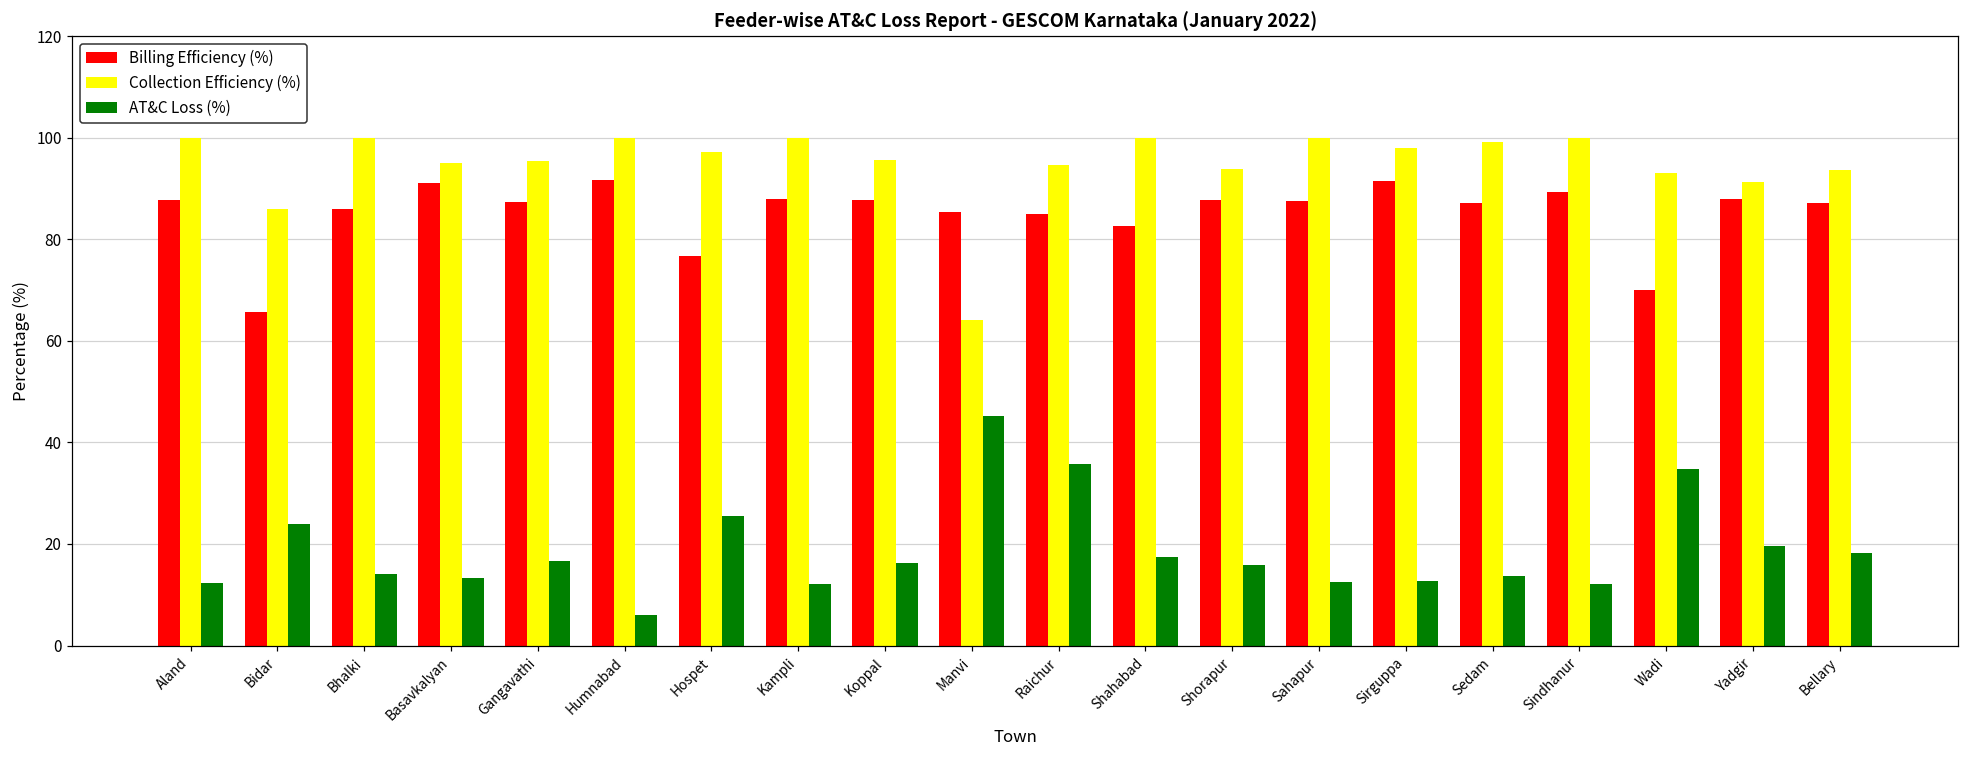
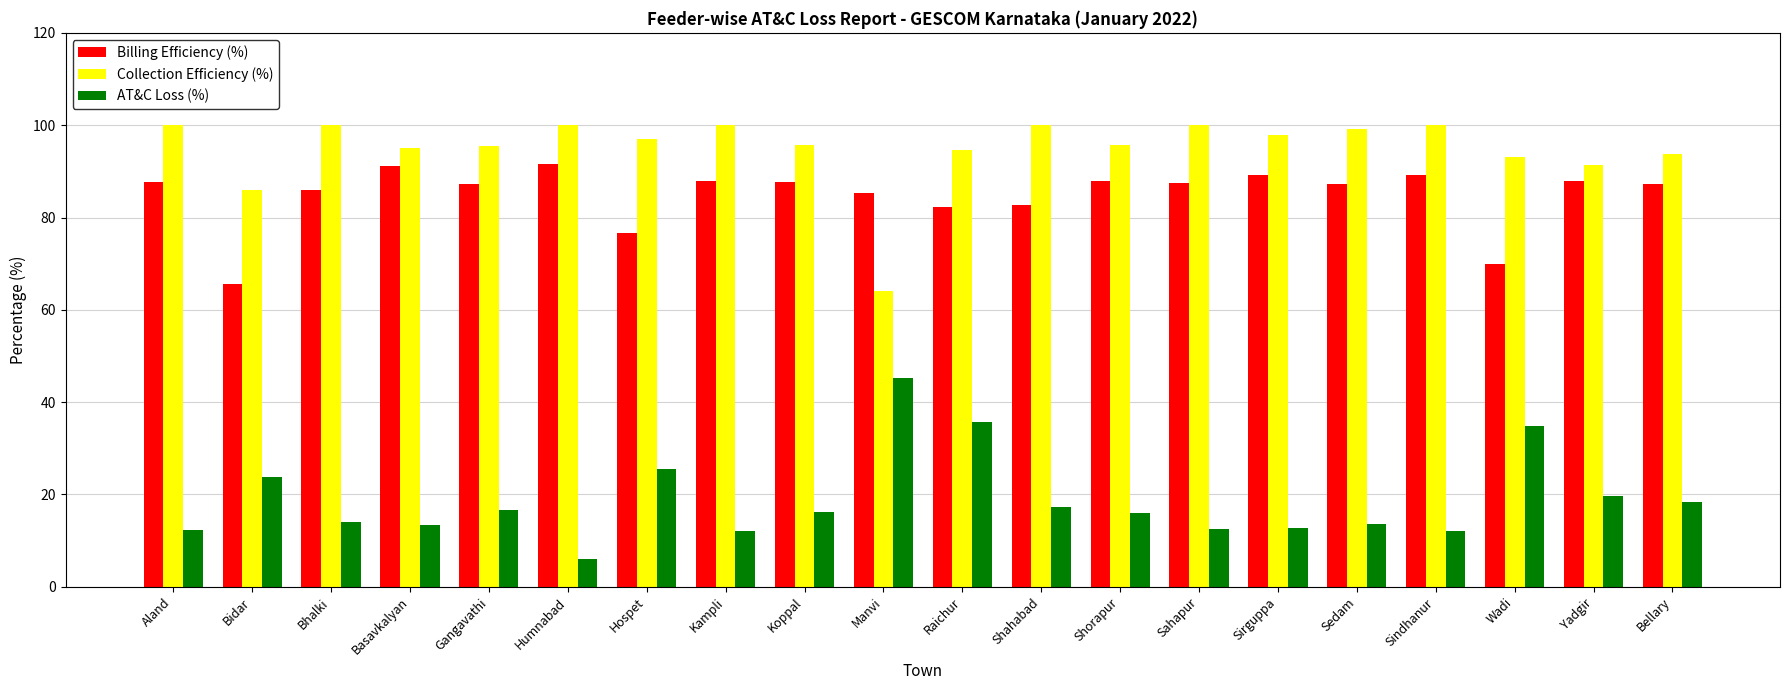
Billing Efficiency (%), Raichur: 85 -> 82
Collection Efficiency (%), Shorapur: 94 -> 96
Billing Efficiency (%), Sirguppa: 91 -> 89
